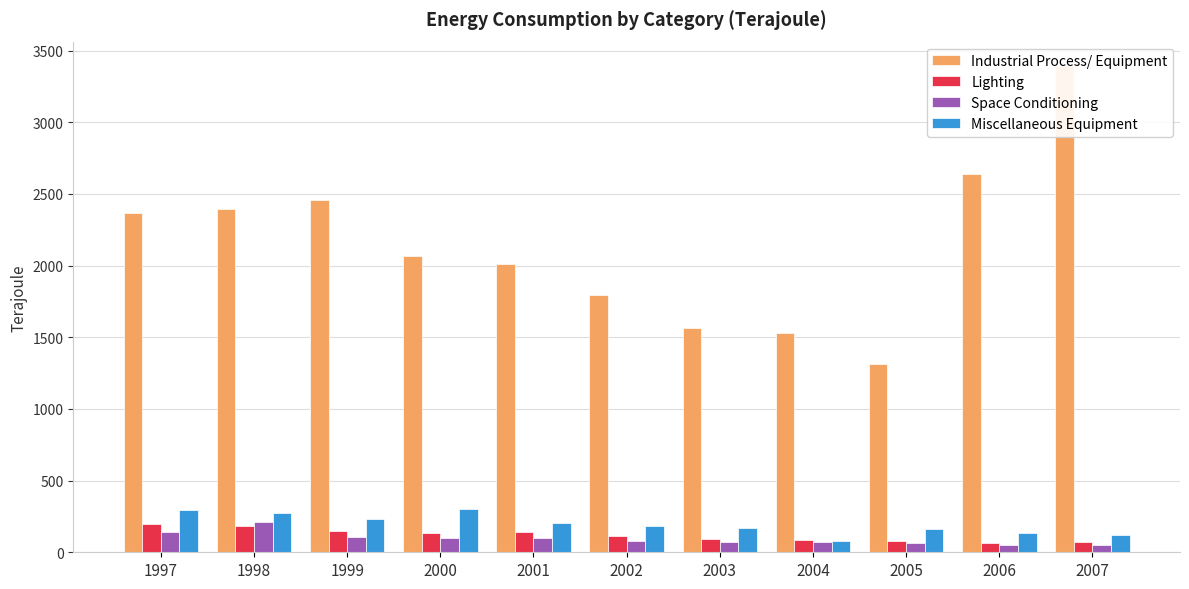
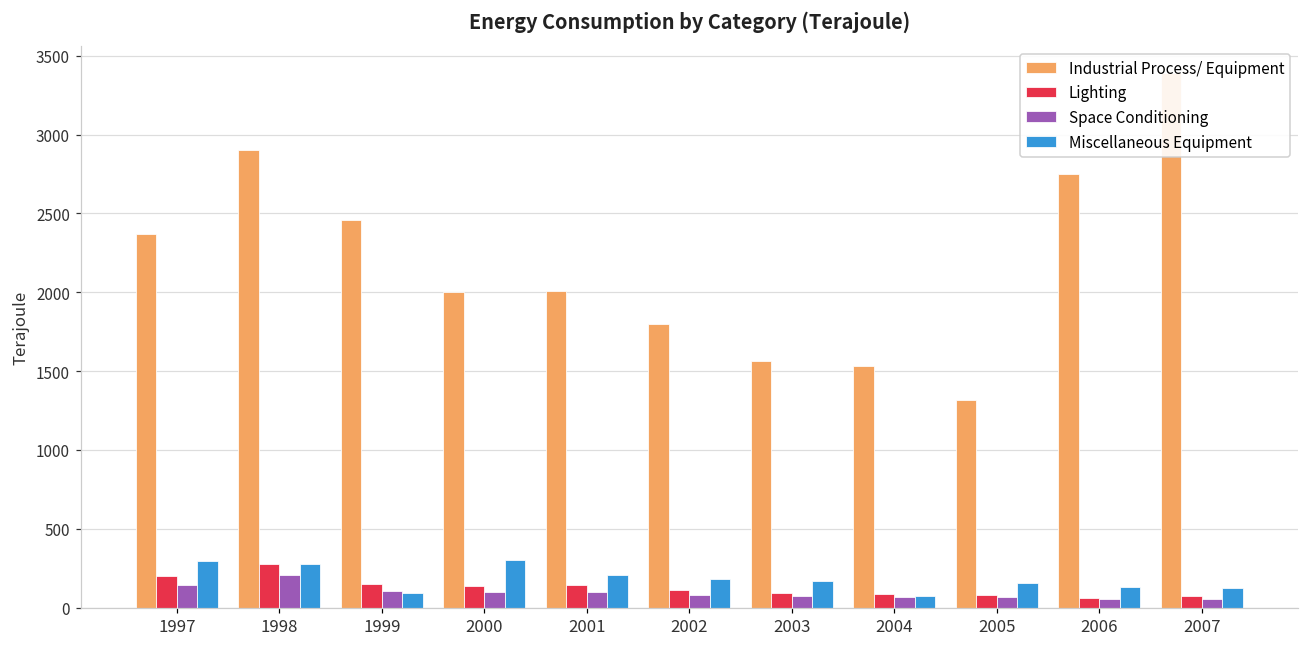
Industrial Process/ Equipment, 1998: 2400 -> 2910
Lighting, 1998: 180 -> 280
Miscellaneous Equipment, 1999: 230 -> 90
Industrial Process/ Equipment, 2000: 2060 -> 2000
Industrial Process/ Equipment, 2006: 2640 -> 2750
